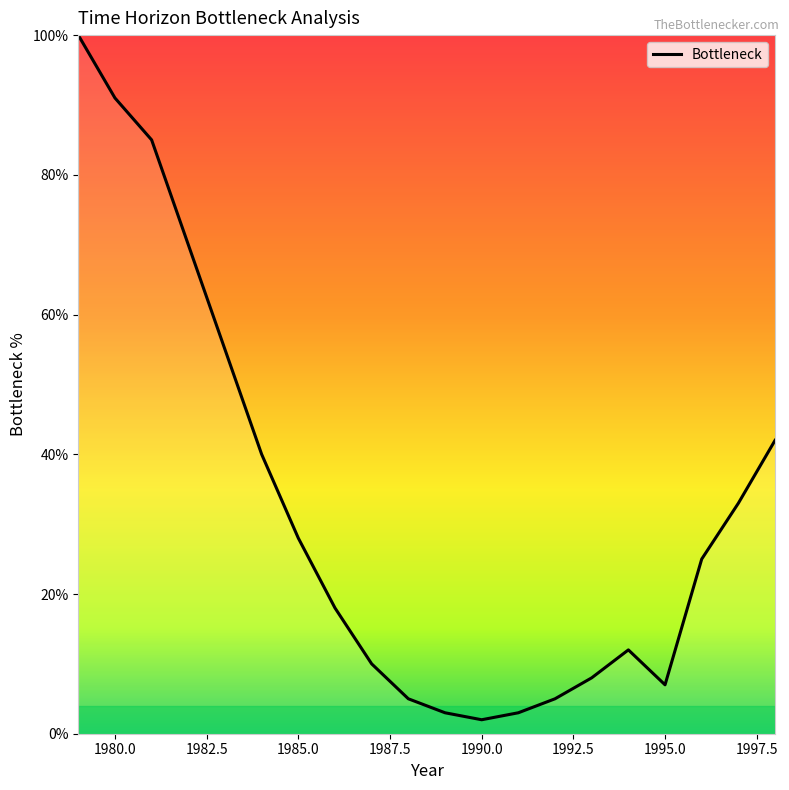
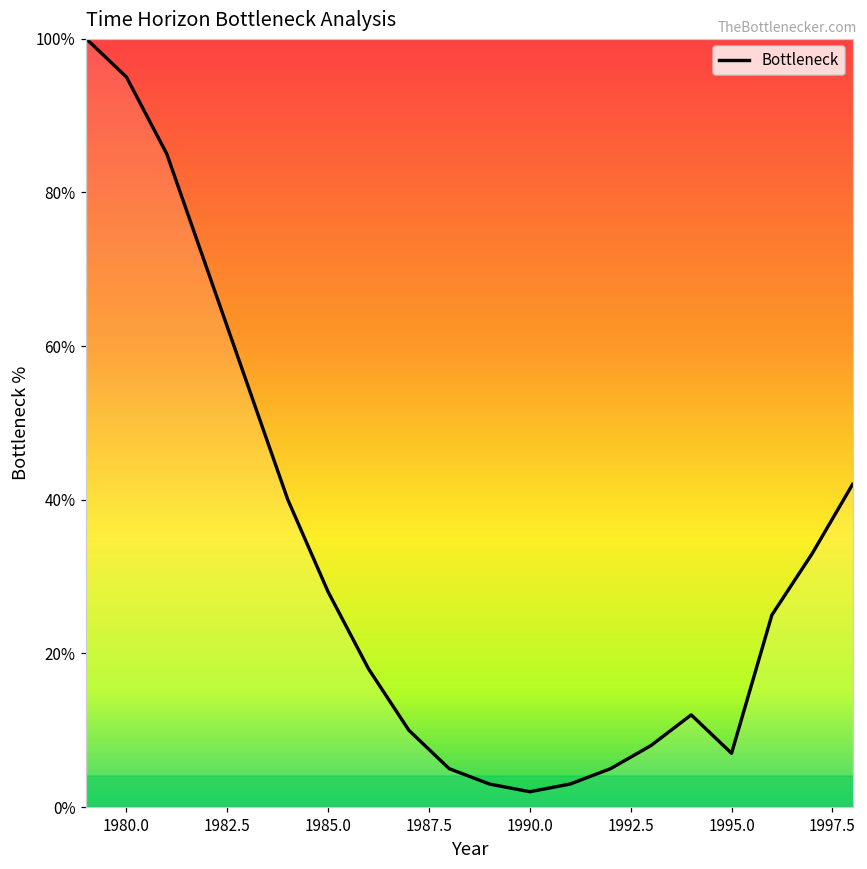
1980.0: 91% -> 95%
